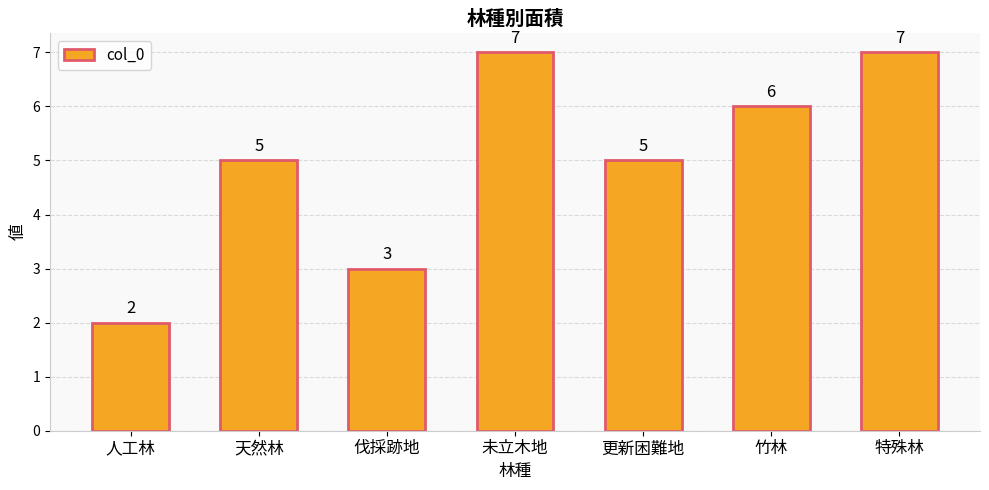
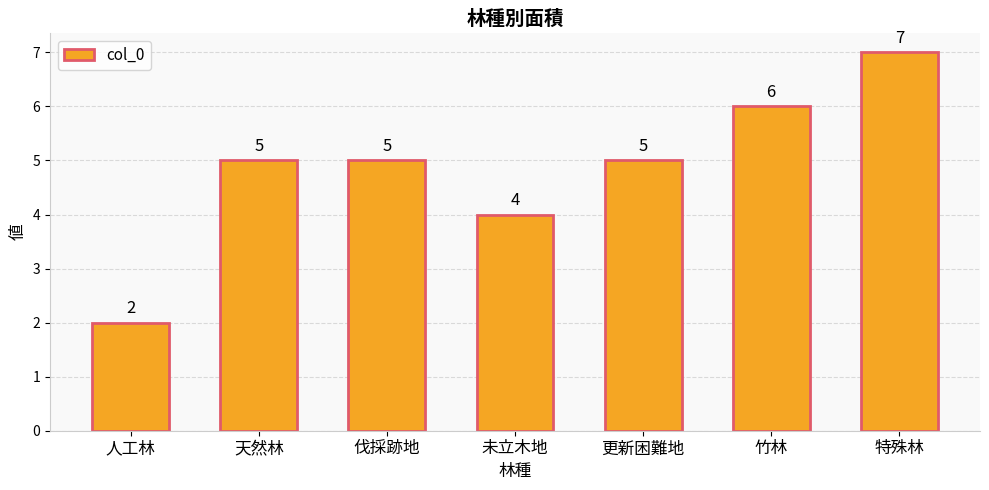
伐採跡地: 3 -> 5
未立木地: 7 -> 4
